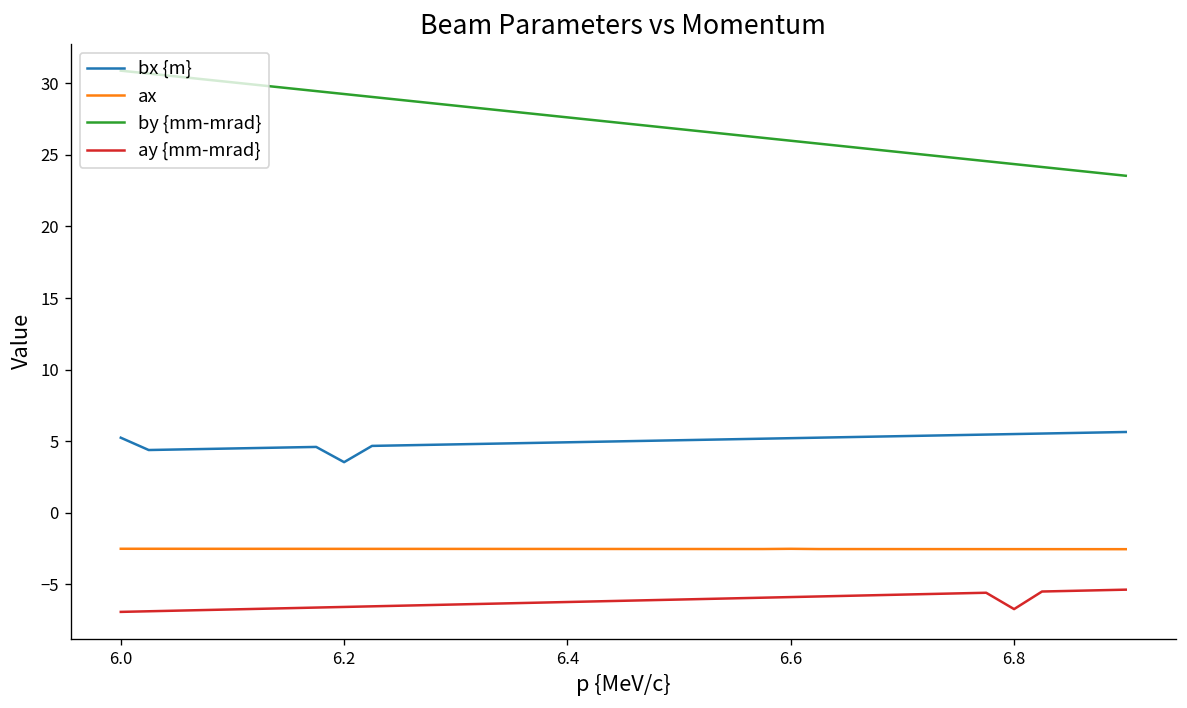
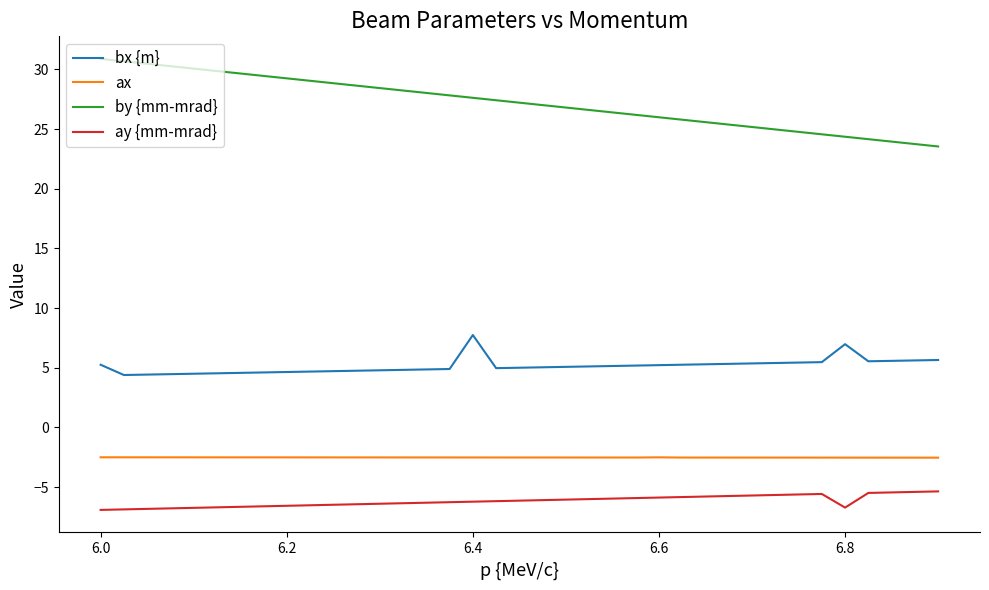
bx {m}, 6.2: 3.5 -> 4.6
bx {m}, 6.4: 4.9 -> 7.7
bx {m}, 6.8: 5.5 -> 7.0
